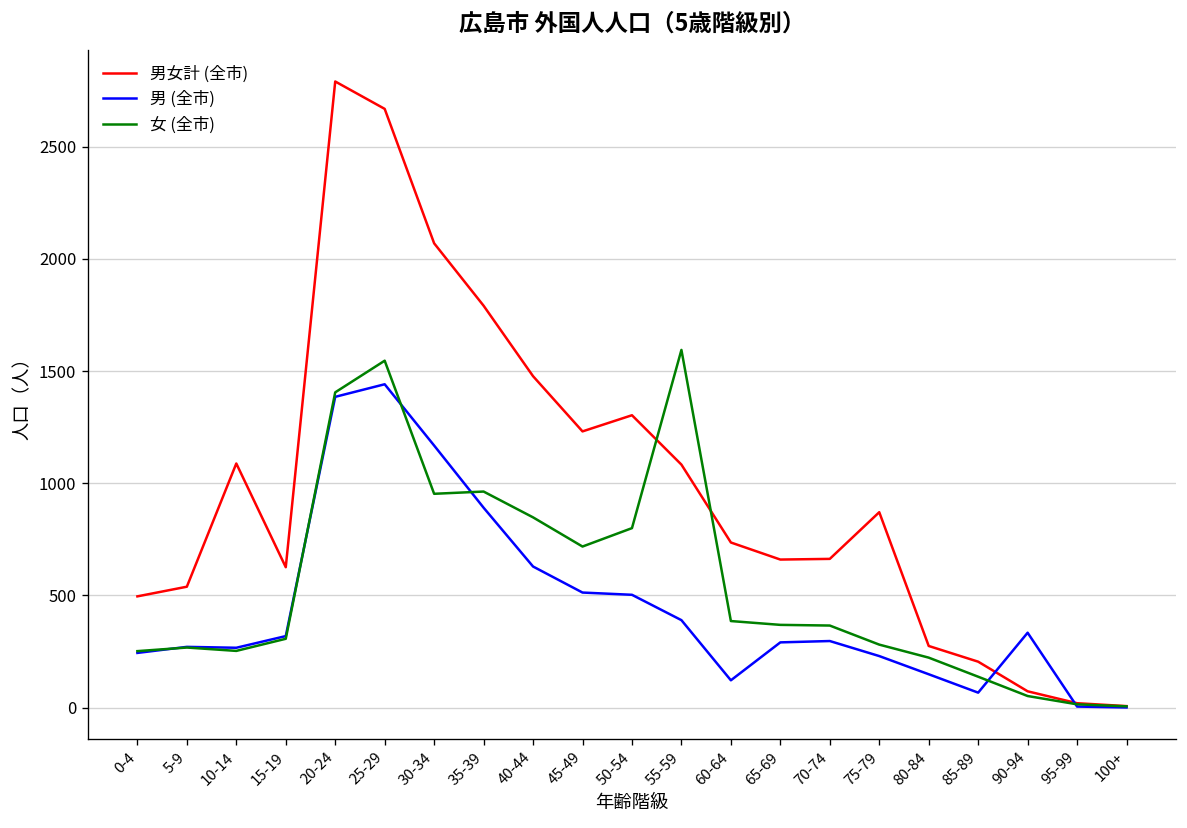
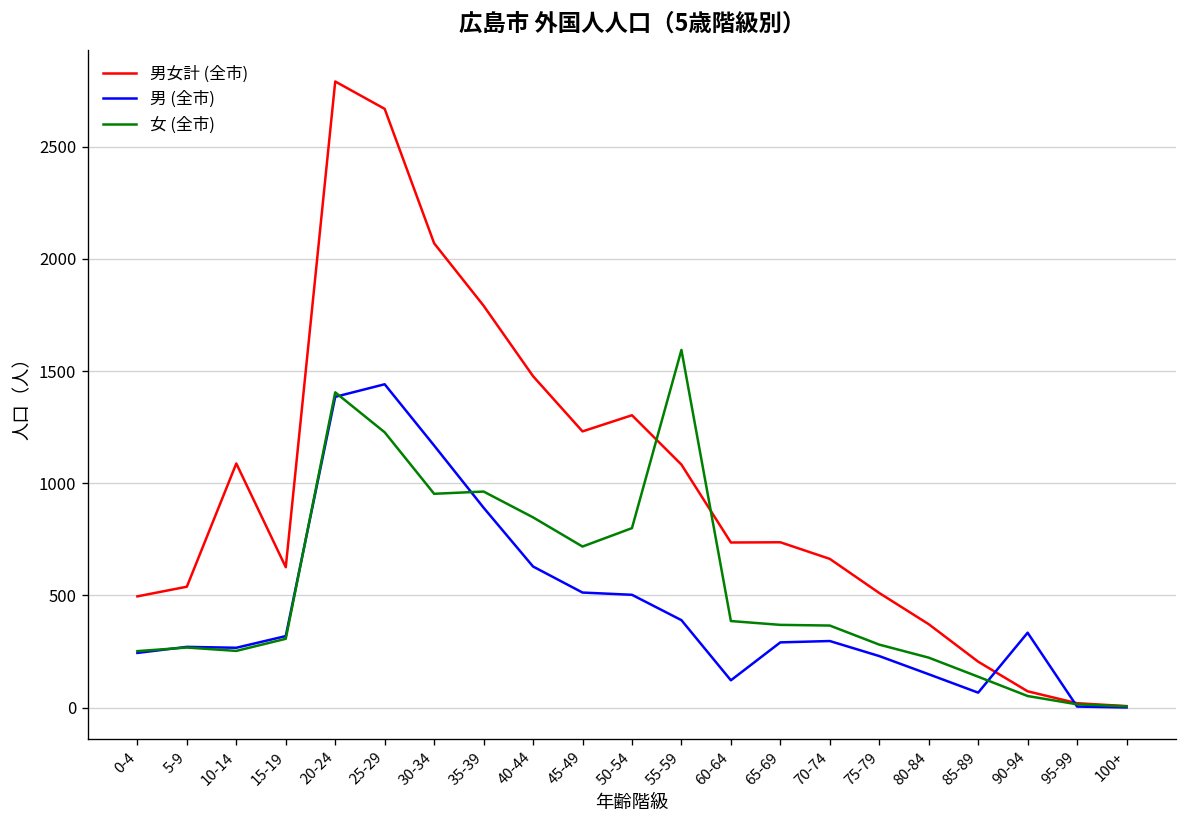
女 (全市), 25-29: 1550 -> 1230
男女計 (全市), 65-69: 660 -> 740
男女計 (全市), 75-79: 870 -> 510
男女計 (全市), 80-84: 280 -> 370
